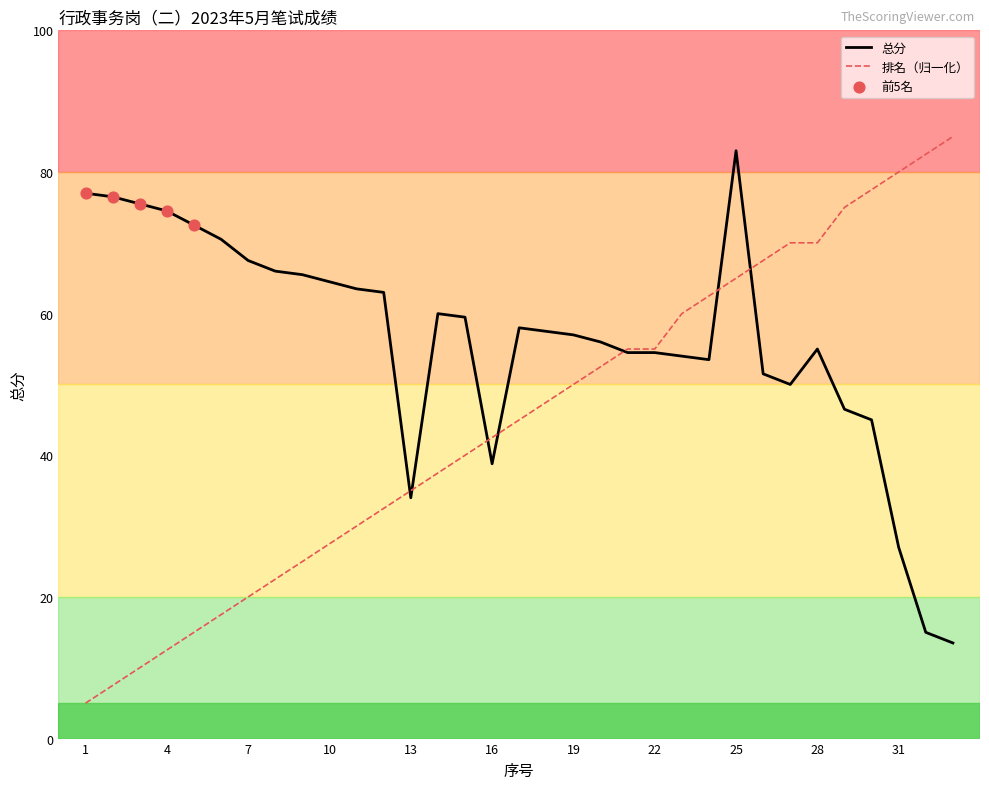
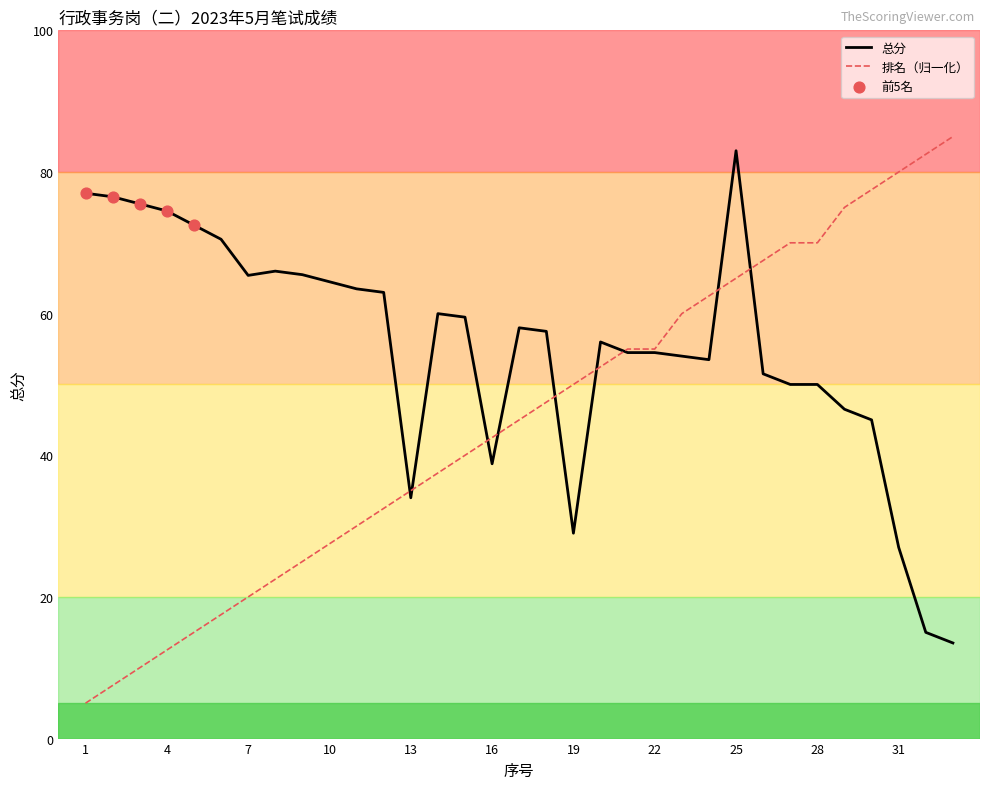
总分, 7: 68 -> 65
总分, 19: 57 -> 29
总分, 28: 55 -> 50
